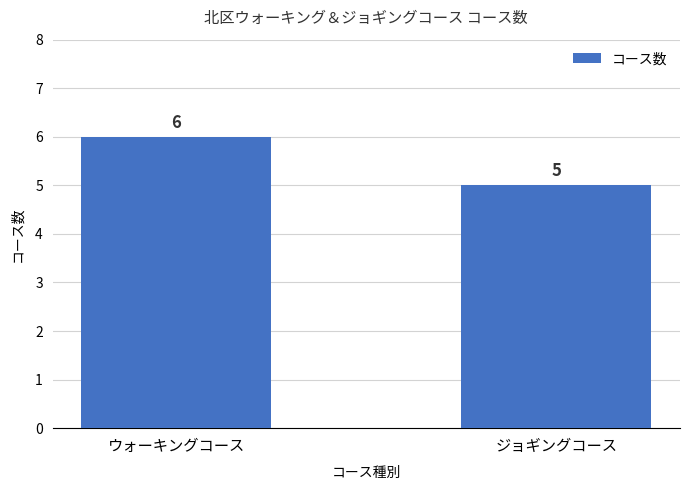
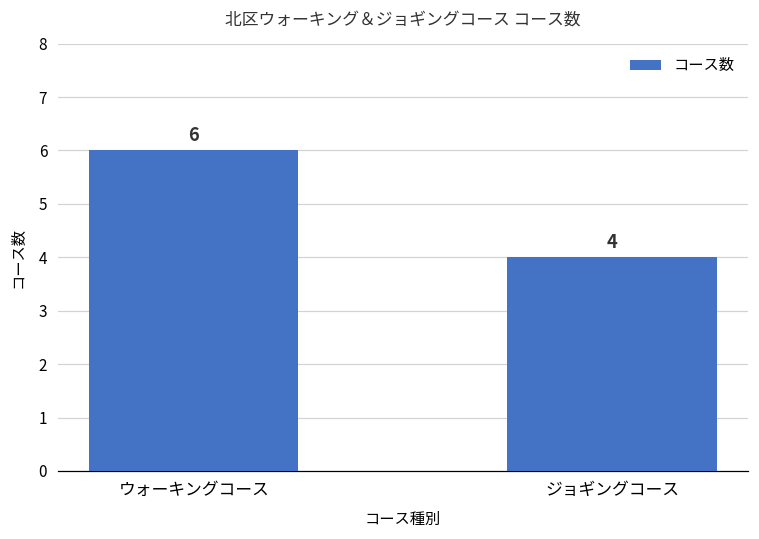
ジョギングコース: 5 -> 4
